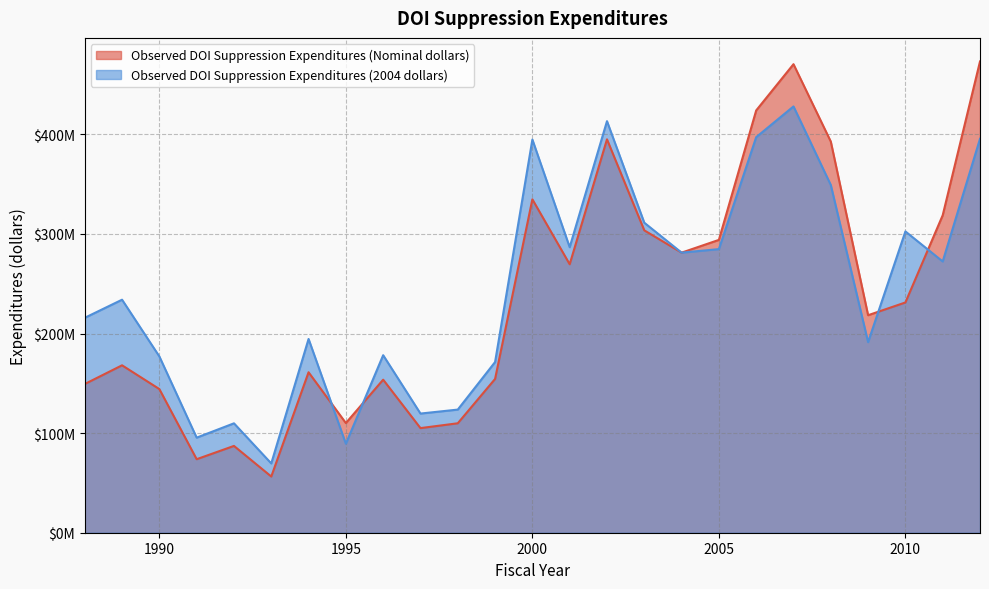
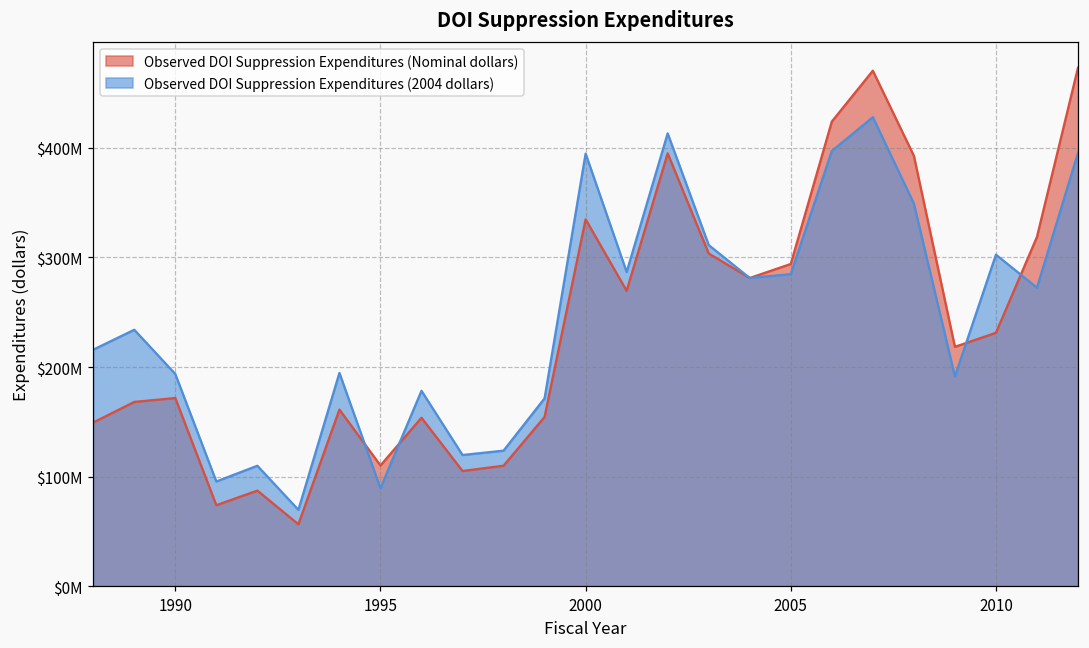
Observed DOI Suppression Expenditures (Nominal dollars), 1990: $140000000 -> $170000000
Observed DOI Suppression Expenditures (2004 dollars), 1990: $180000000 -> $190000000
